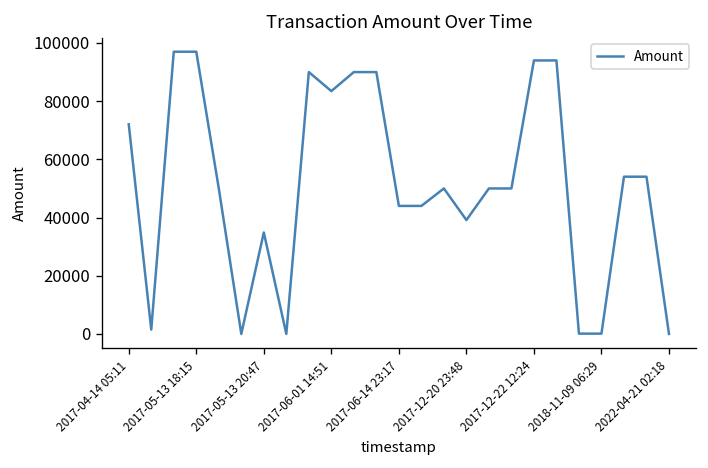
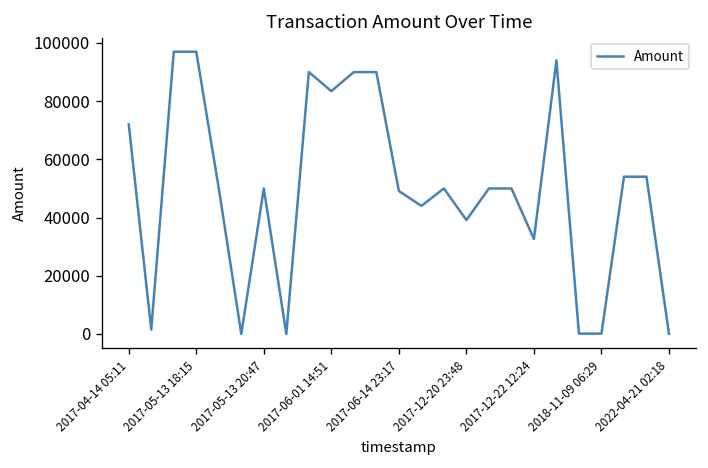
2017-05-13 20:47: 35000 -> 50000
2017-06-14 23:17: 44000 -> 49000
2017-12-22 12:24: 94000 -> 33000
